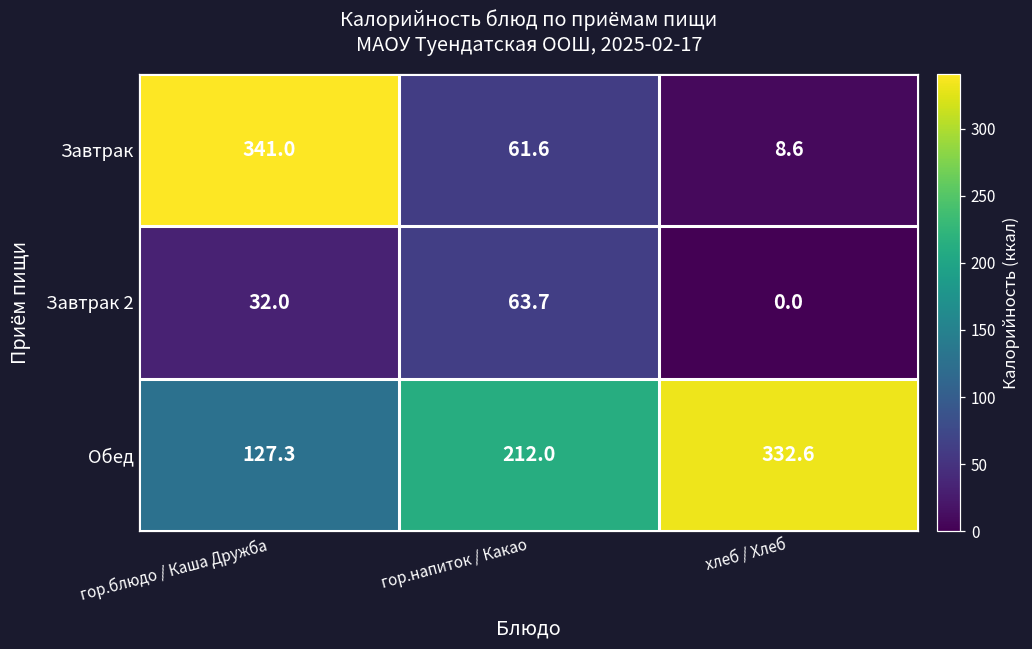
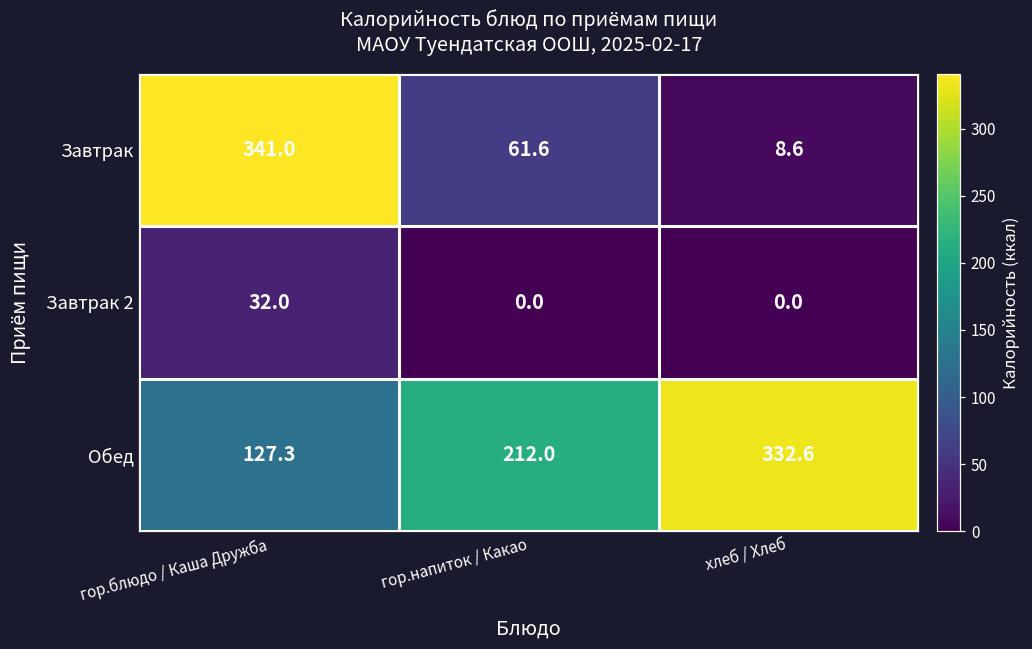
Завтрак 2, гор.напиток / Какао: 63.7 -> 0.0
